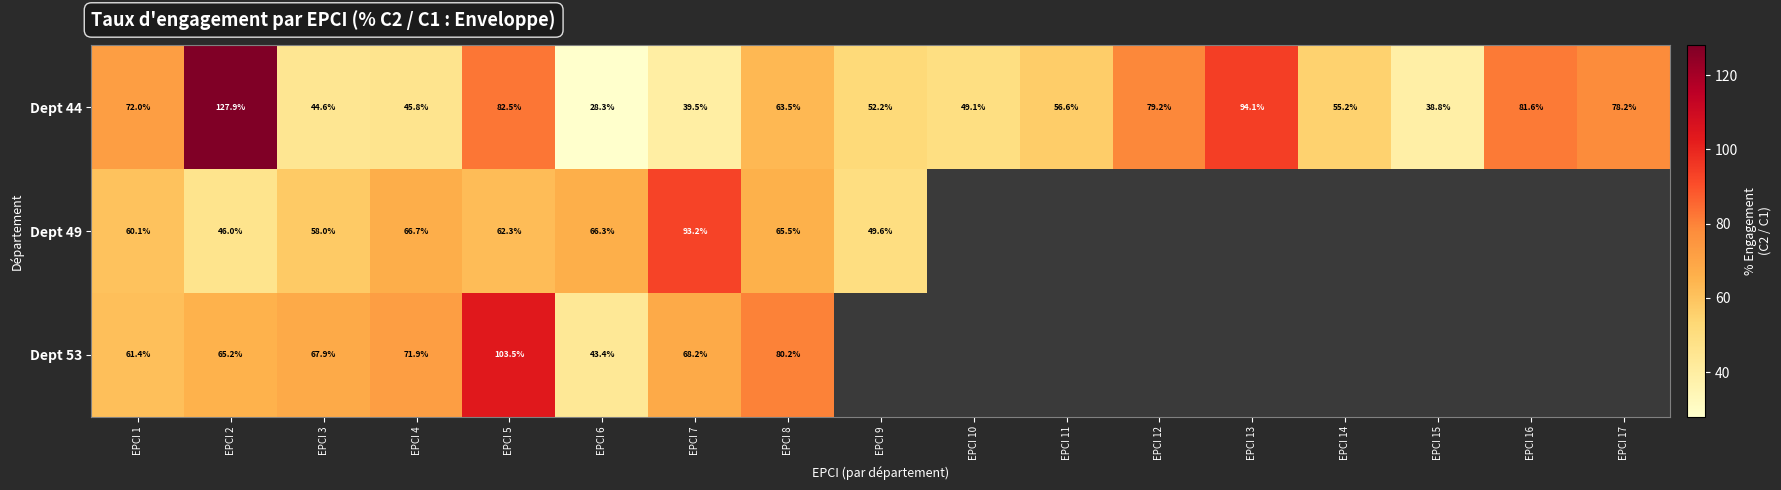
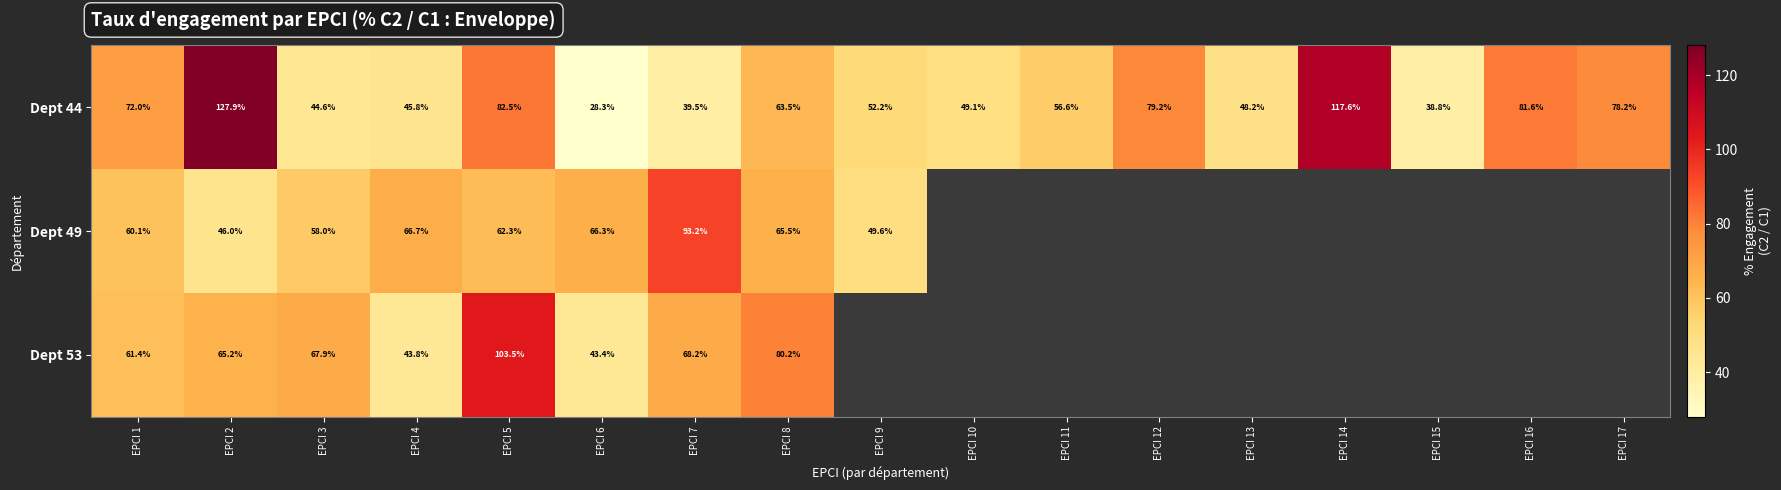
Dept 44, EPCI 13: 94.1% -> 48.2%
Dept 44, EPCI 14: 55.2% -> 117.6%
Dept 53, EPCI 4: 71.9% -> 43.8%
